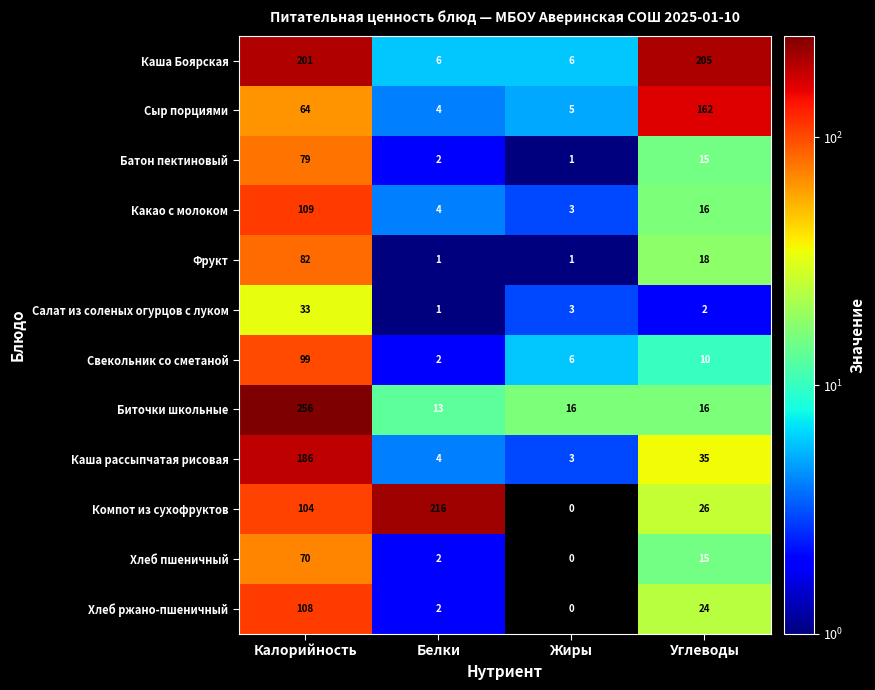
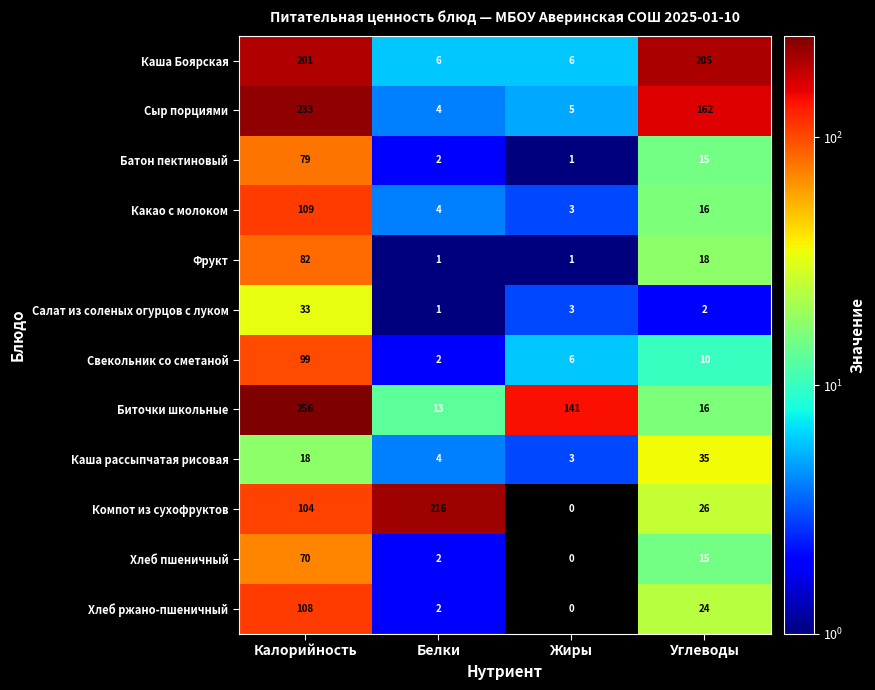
Сыр порциями, Калорийность: 64 -> 233
Биточки школьные, Жиры: 16 -> 141
Каша рассыпчатая рисовая, Калорийность: 186 -> 18
